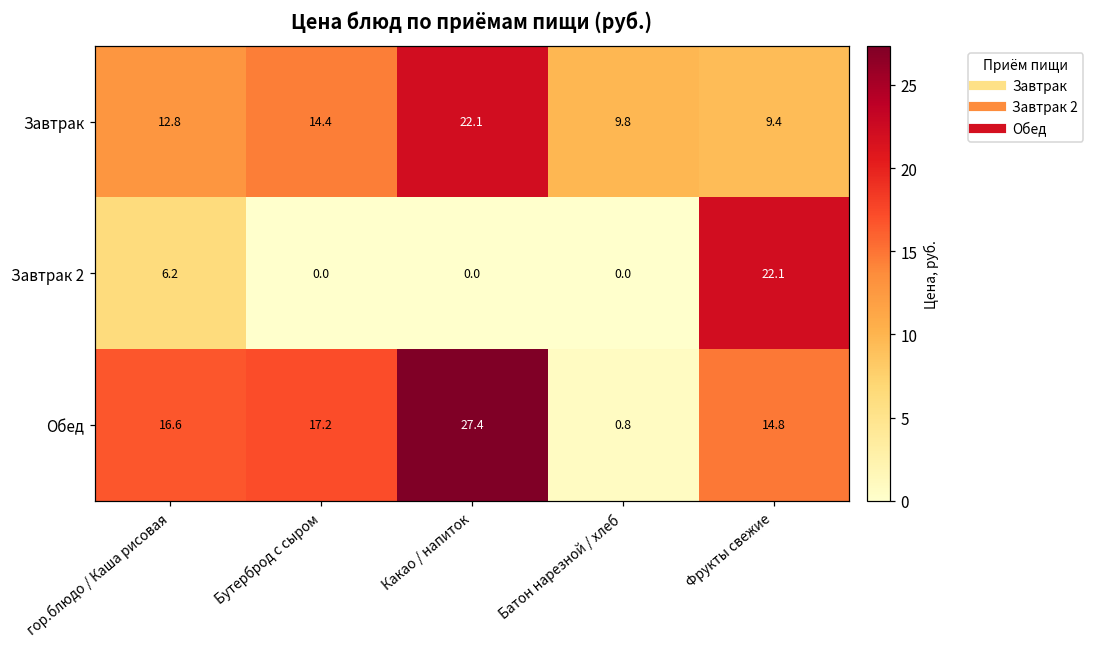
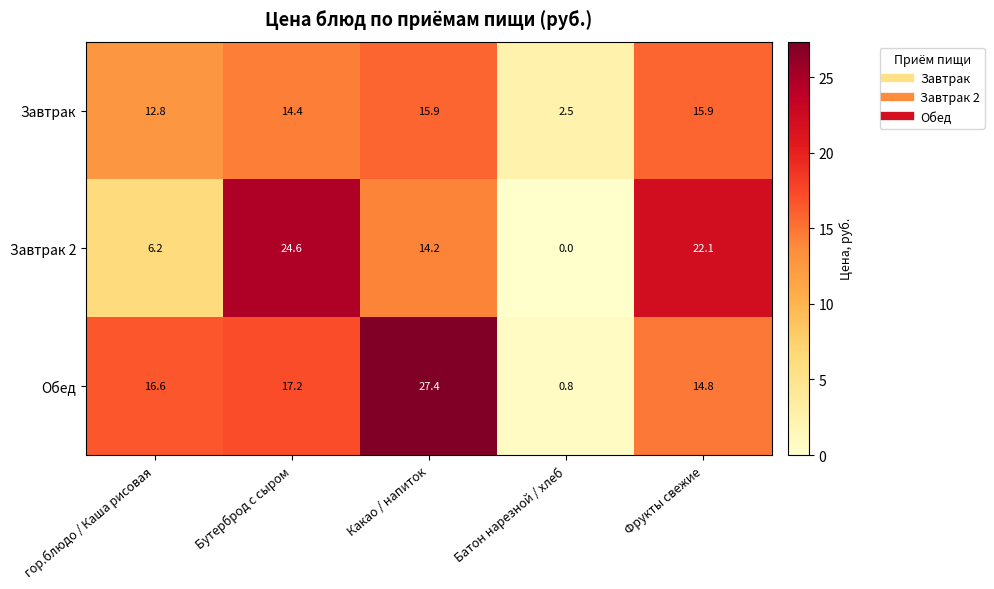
Завтрак, Какао / напиток: 22.1 -> 15.9
Завтрак, Батон нарезной / хлеб: 9.8 -> 2.5
Завтрак, Фрукты свежие: 9.4 -> 15.9
Завтрак 2, Бутерброд с сыром: 0.0 -> 24.6
Завтрак 2, Какао / напиток: 0.0 -> 14.2
